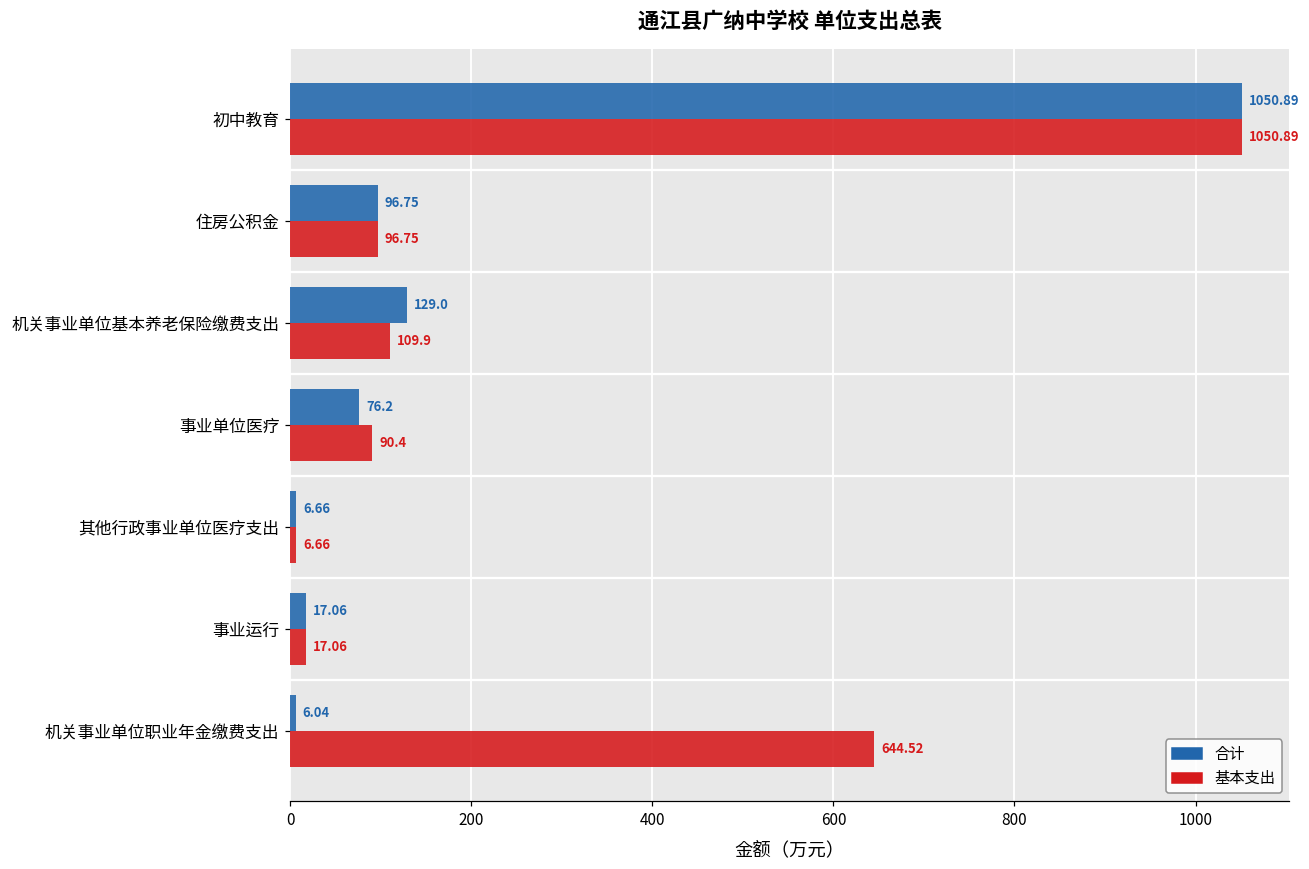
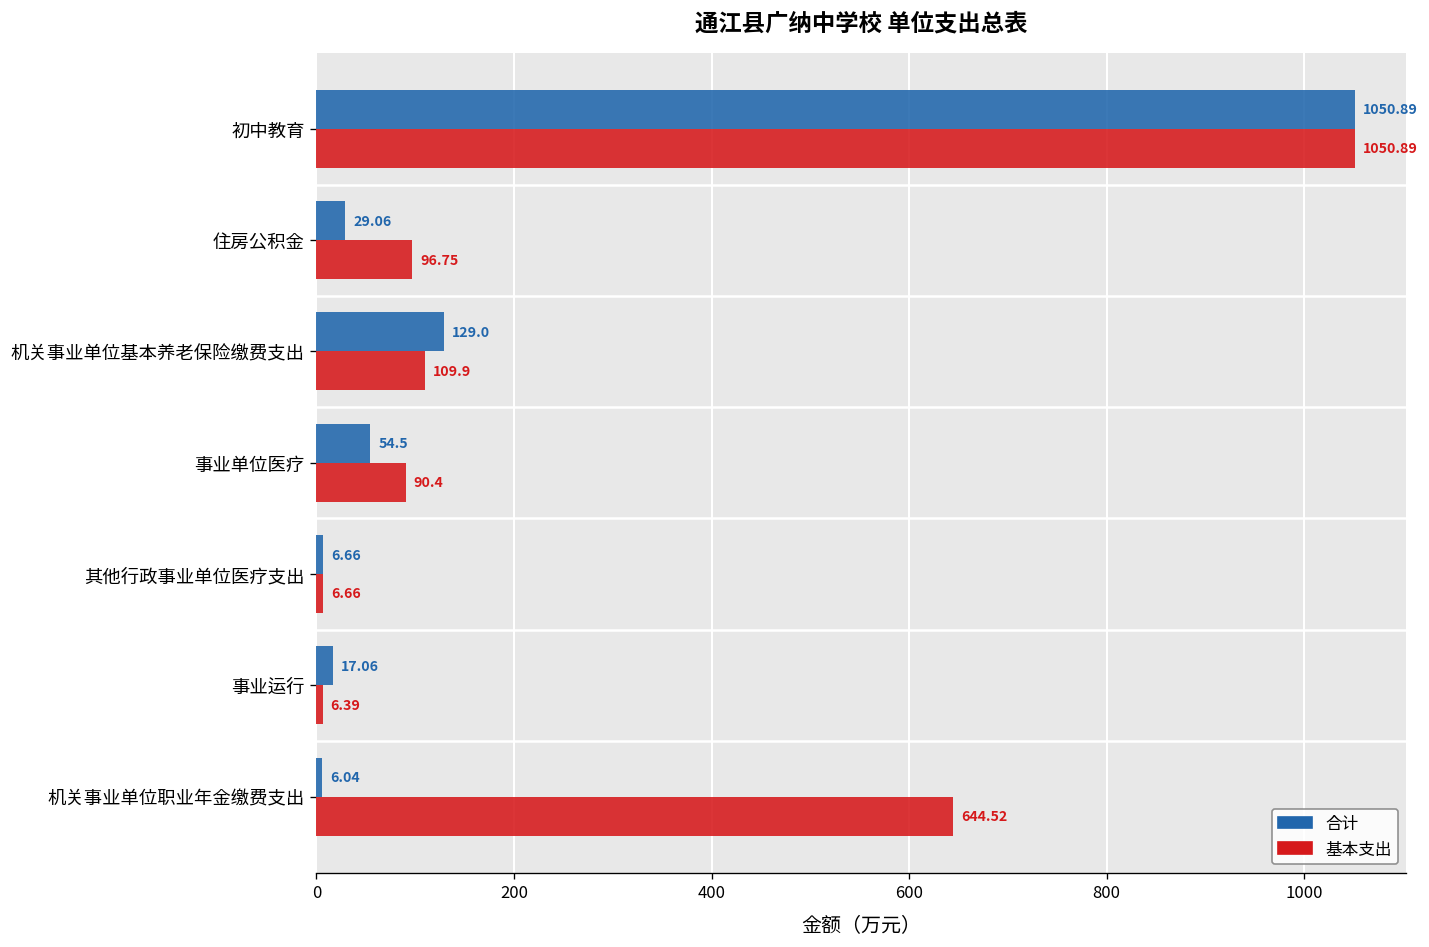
合计, 住房公积金: 96.75 -> 29.06
合计, 事业单位医疗: 76.2 -> 54.5
基本支出, 事业运行: 17.06 -> 6.39
